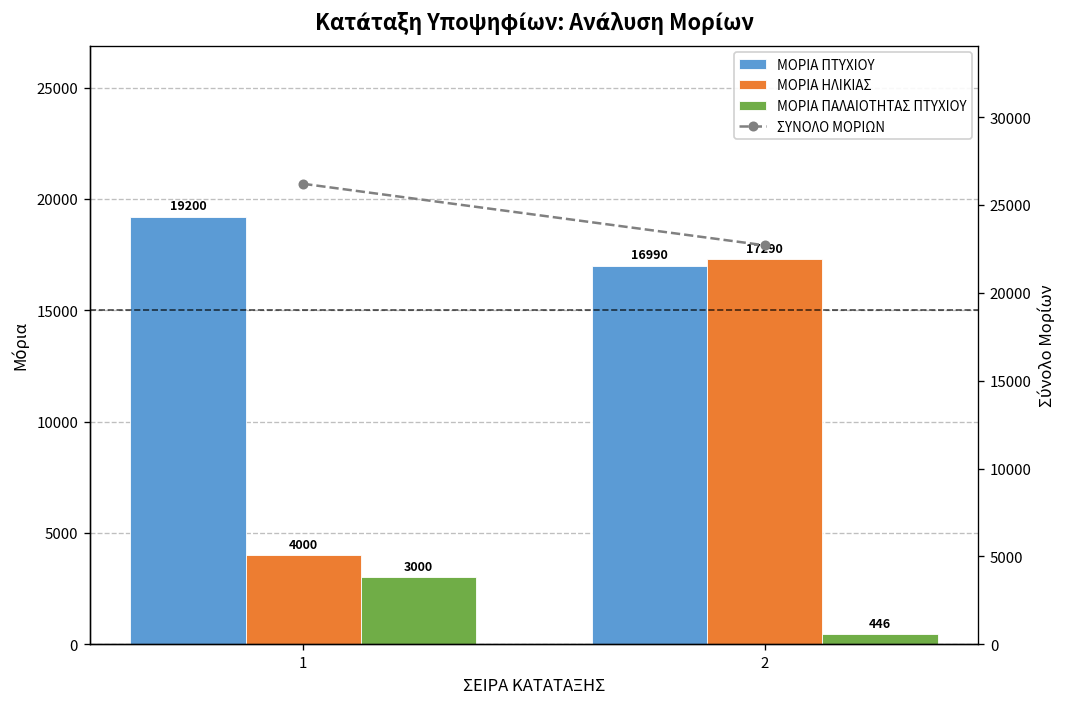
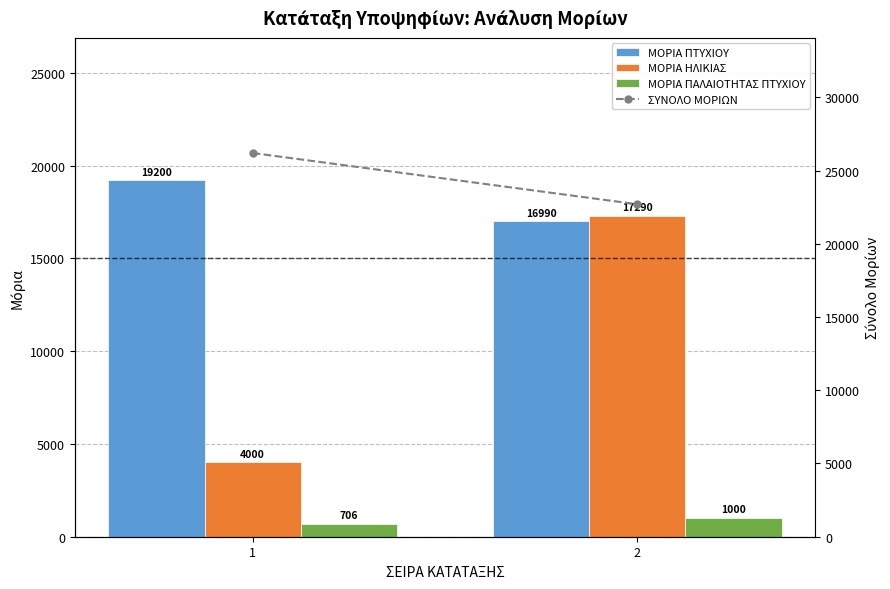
ΜΟΡΙΑ ΠΑΛΑΙΟΤΗΤΑΣ ΠΤΥΧΙΟΥ, 1: 3000 -> 706
ΜΟΡΙΑ ΠΑΛΑΙΟΤΗΤΑΣ ΠΤΥΧΙΟΥ, 2: 446 -> 1000
